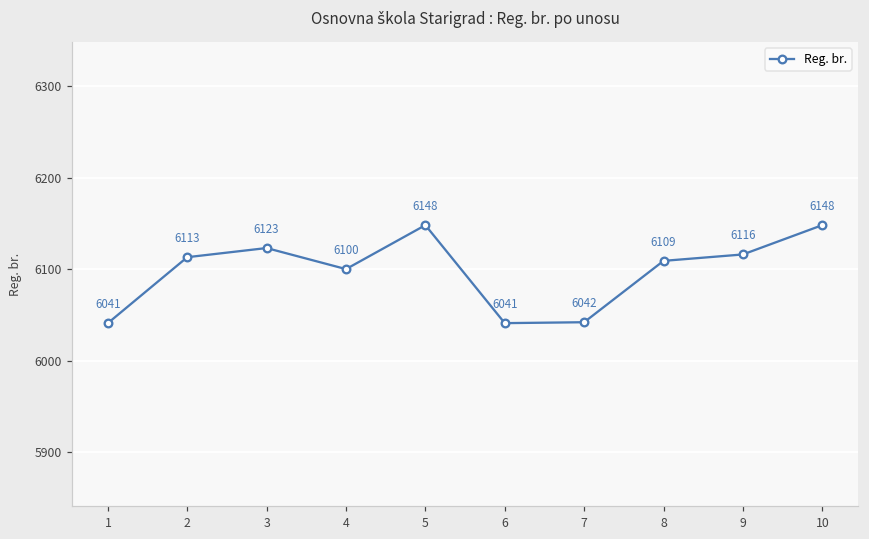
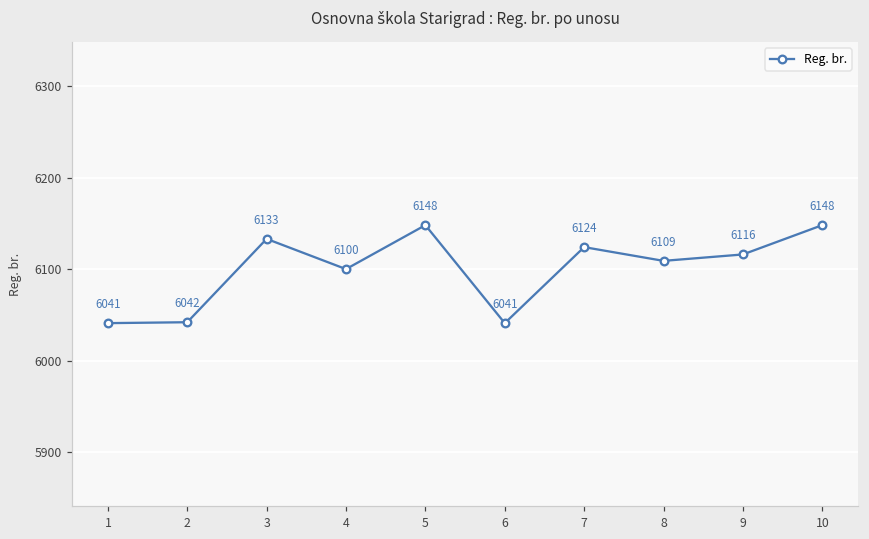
2: 6113 -> 6042
3: 6123 -> 6133
7: 6042 -> 6124
